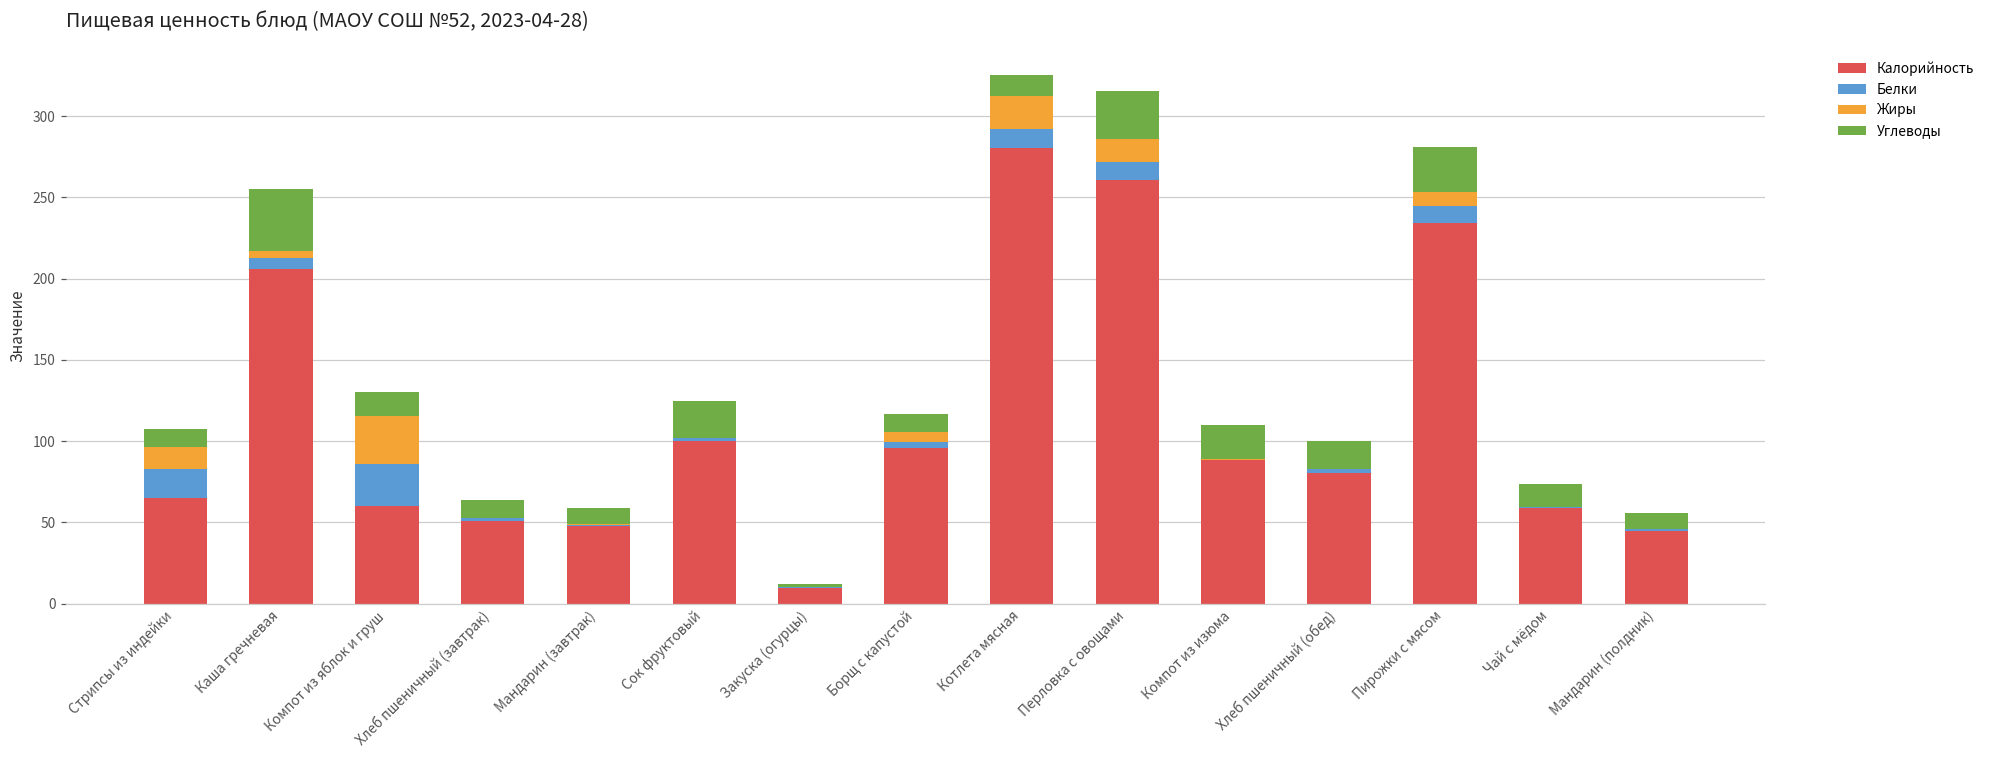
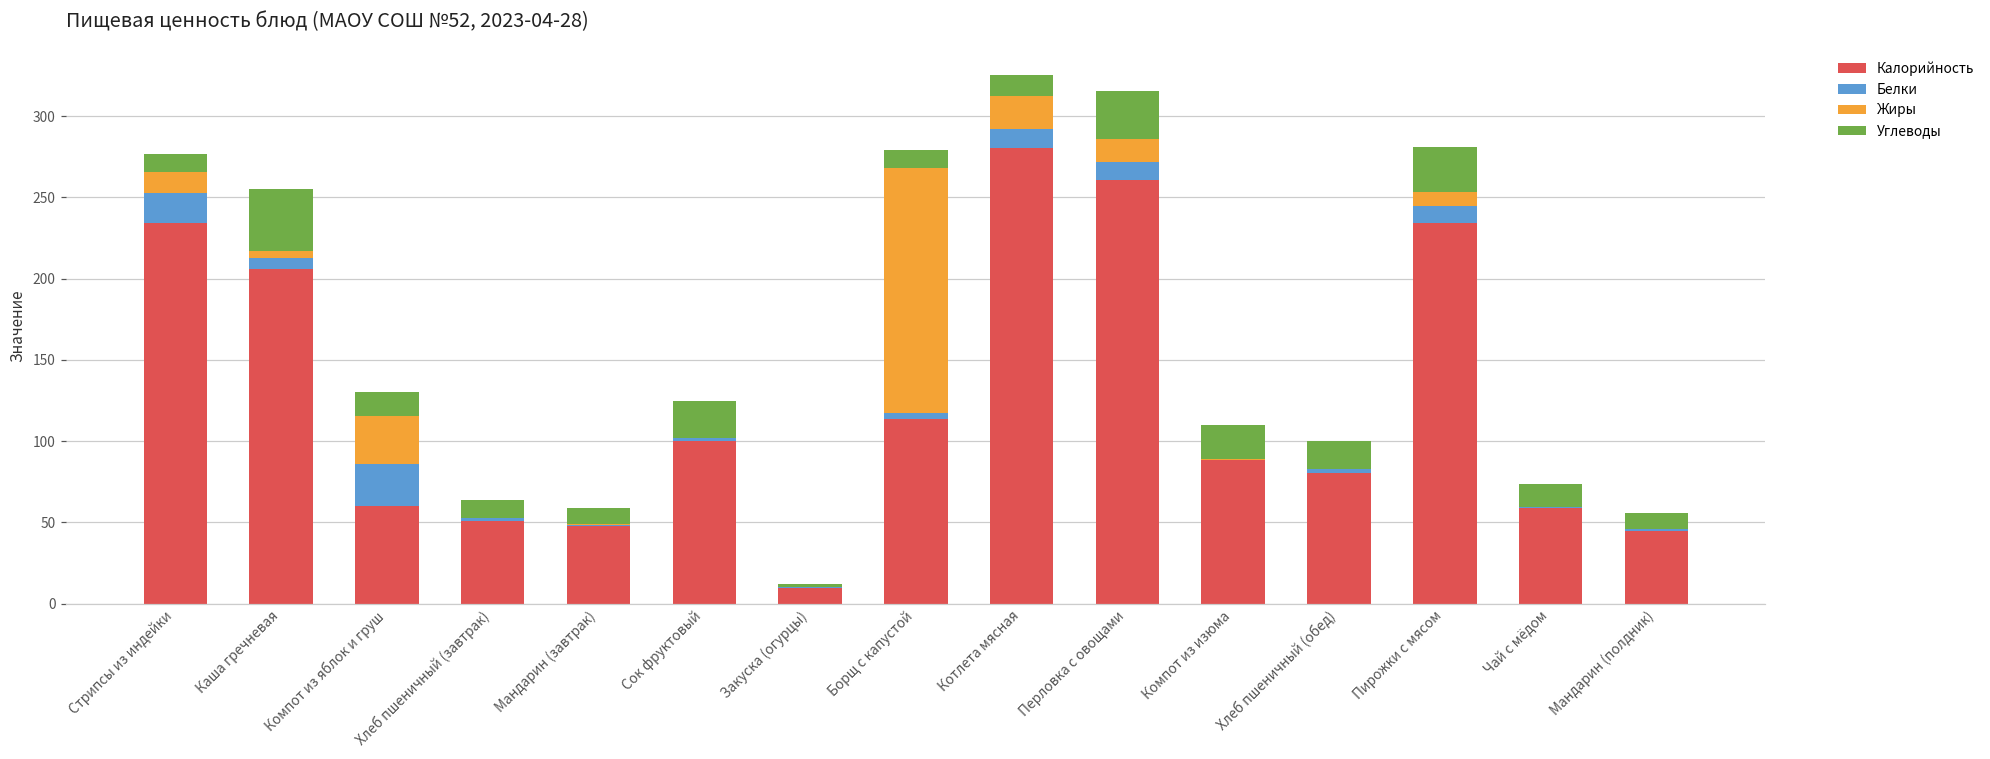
Калорийность, Стрипсы из индейки: 65 -> 234
Калорийность, Борщ с капустой: 96 -> 114
Жиры, Борщ с капустой: 6 -> 150
